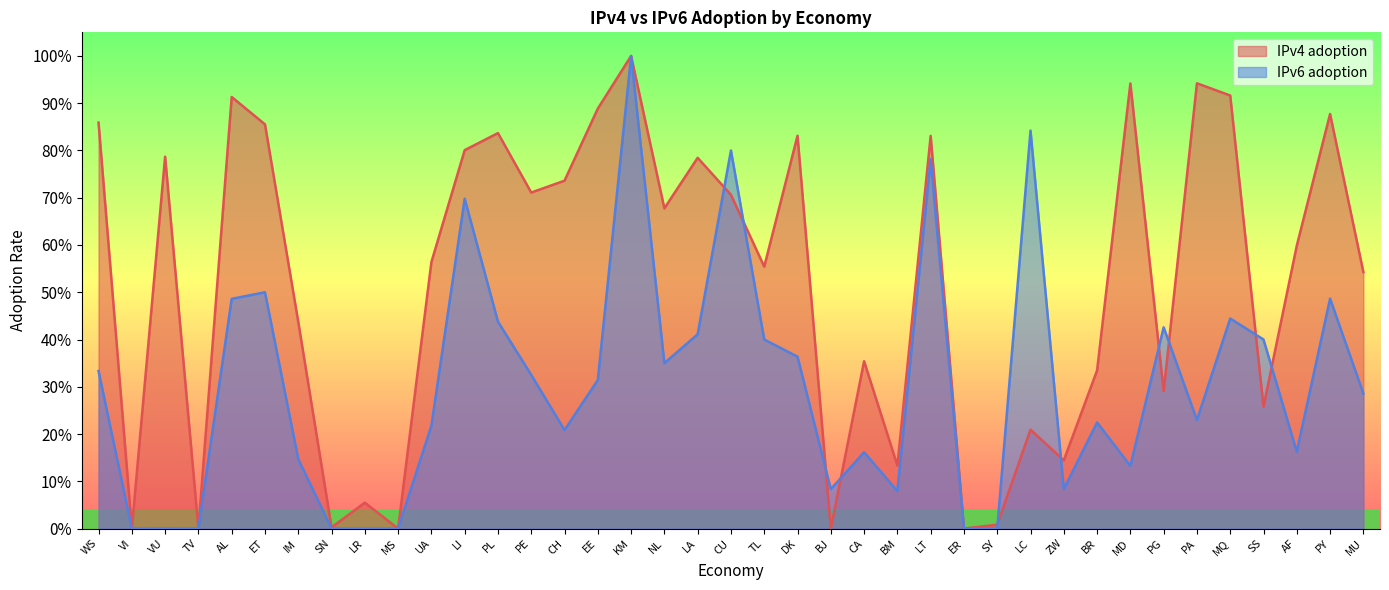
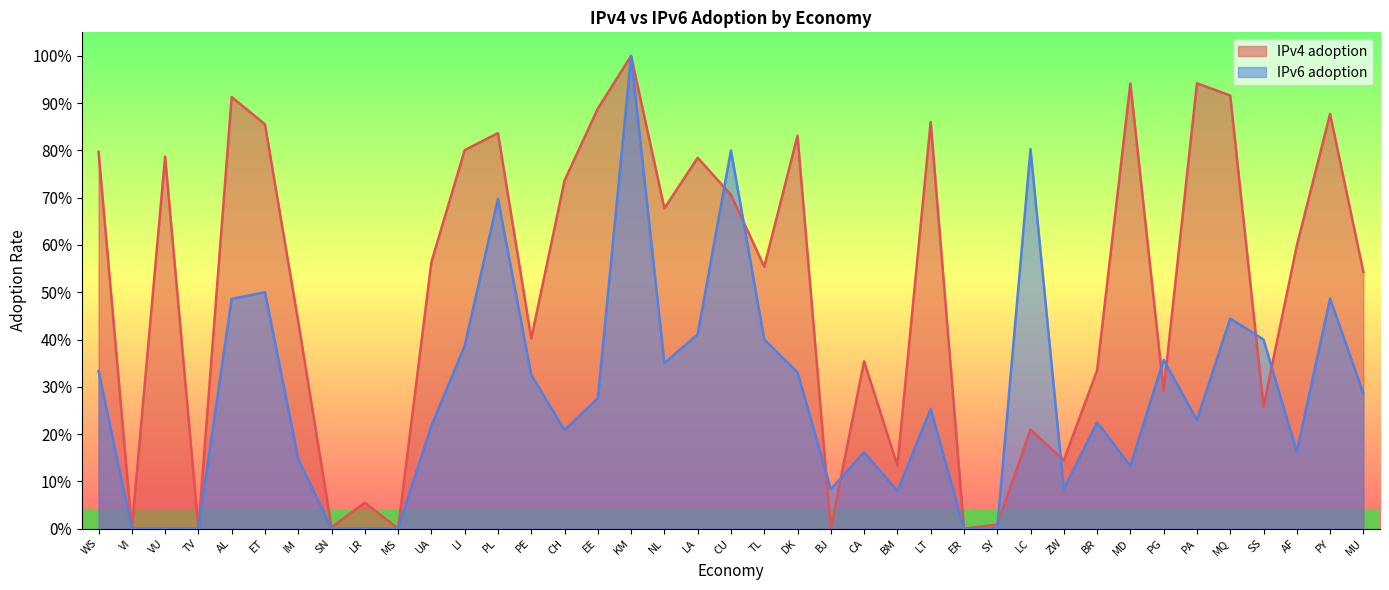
IPv4 adoption, WS: 86% -> 80%
IPv6 adoption, LI: 70% -> 39%
IPv6 adoption, PL: 44% -> 70%
IPv4 adoption, PE: 71% -> 40%
IPv6 adoption, EE: 31% -> 28%
IPv6 adoption, DK: 36% -> 33%
IPv4 adoption, LT: 83% -> 86%
IPv6 adoption, LT: 78% -> 25%
IPv6 adoption, LC: 84% -> 80%
IPv6 adoption, PG: 43% -> 36%
